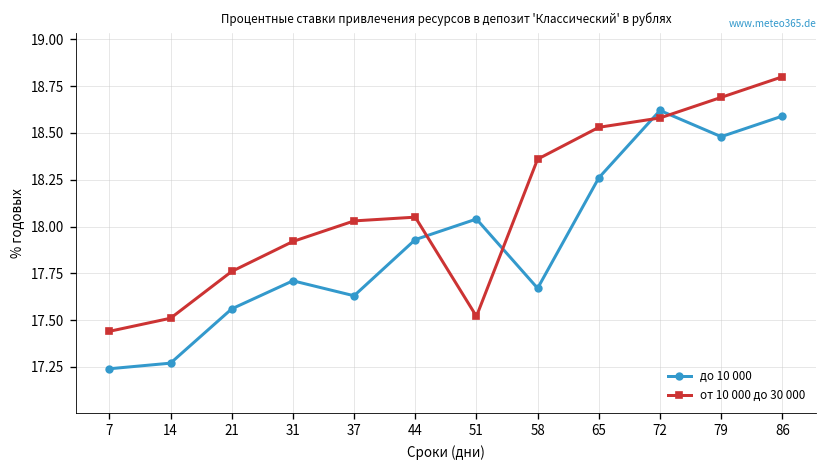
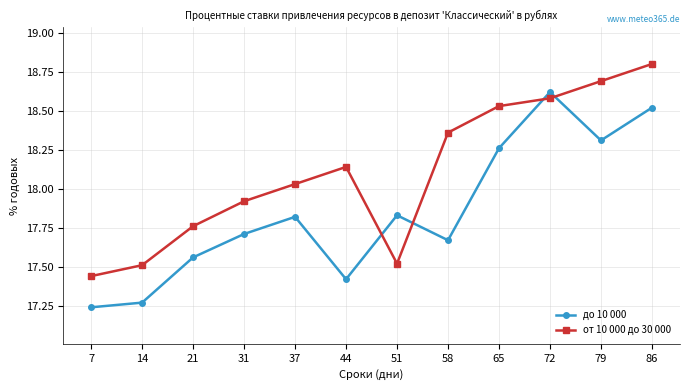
до 10 000, 37: 17.63 -> 17.82
до 10 000, 44: 17.93 -> 17.42
от 10 000 до 30 000, 44: 18.05 -> 18.14
до 10 000, 51: 18.04 -> 17.83
до 10 000, 79: 18.48 -> 18.31
до 10 000, 86: 18.59 -> 18.52
